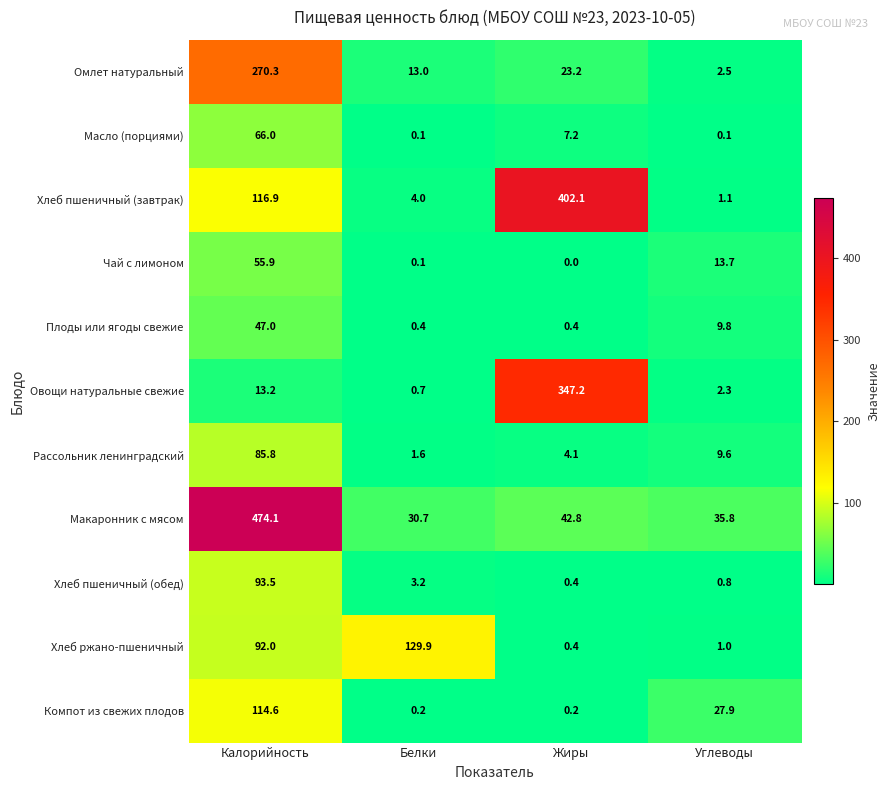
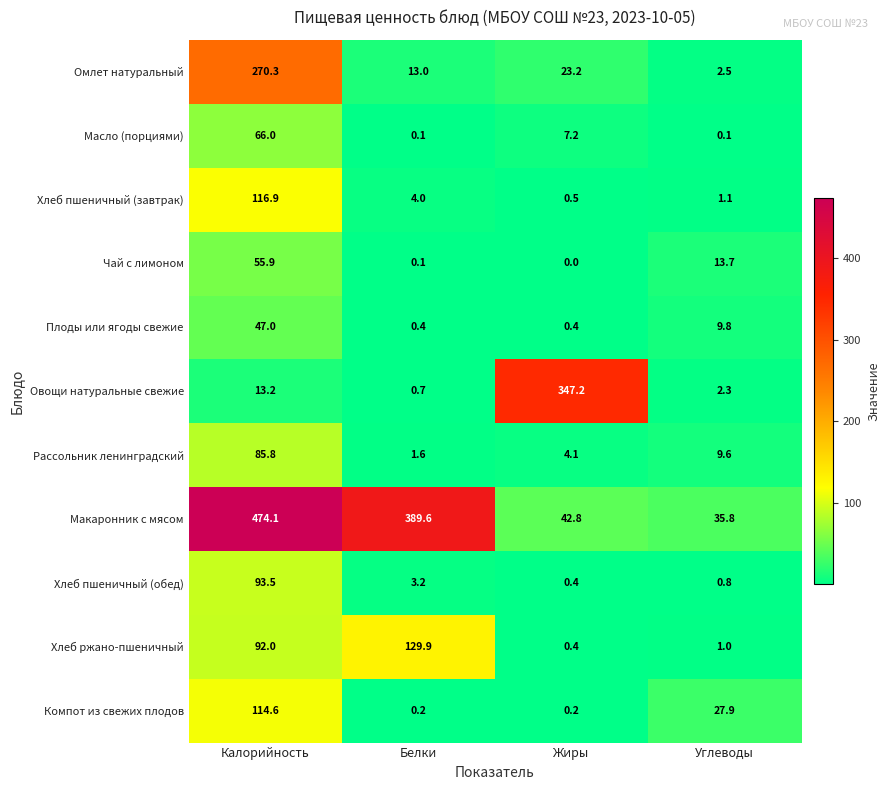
Хлеб пшеничный (завтрак), Жиры: 402.1 -> 0.5
Макаронник с мясом, Белки: 30.7 -> 389.6
